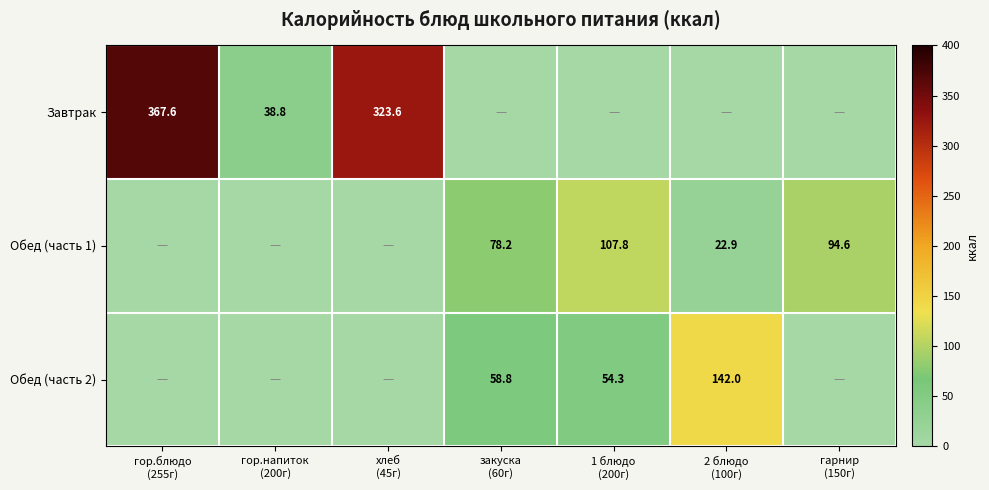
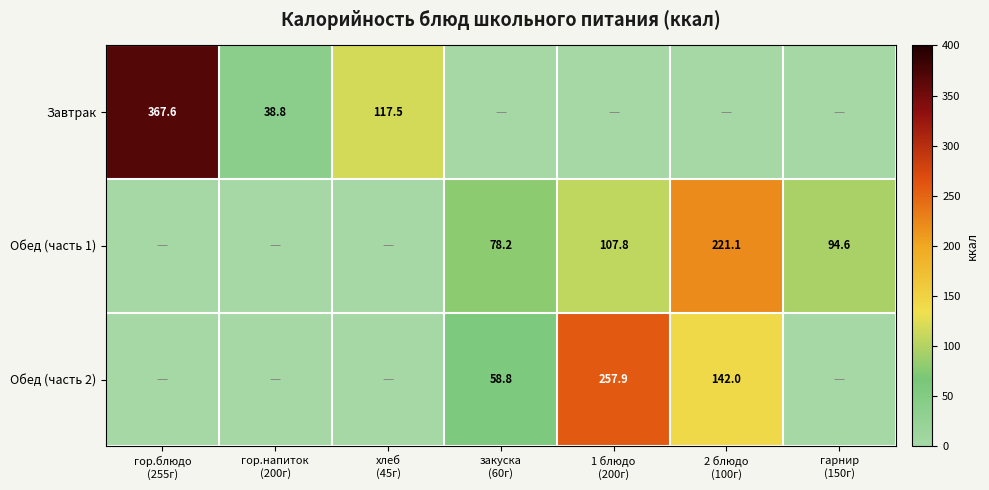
Завтрак, хлеб (45г): 323.6 -> 117.5
Обед (часть 1), 2 блюдо (100г): 22.9 -> 221.1
Обед (часть 2), 1 блюдо (200г): 54.3 -> 257.9
